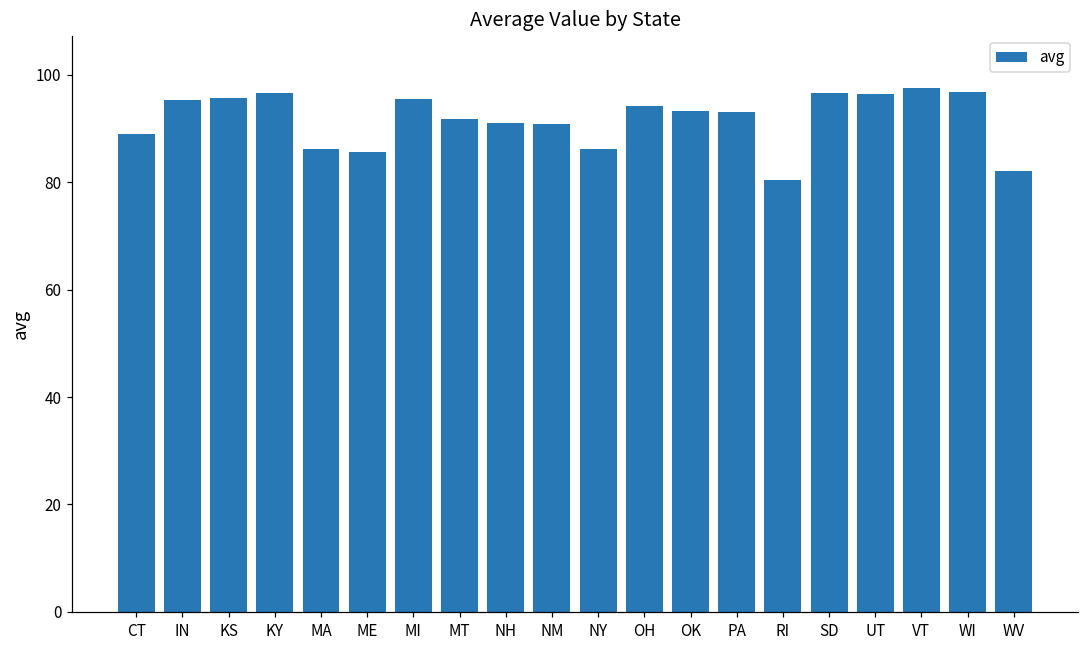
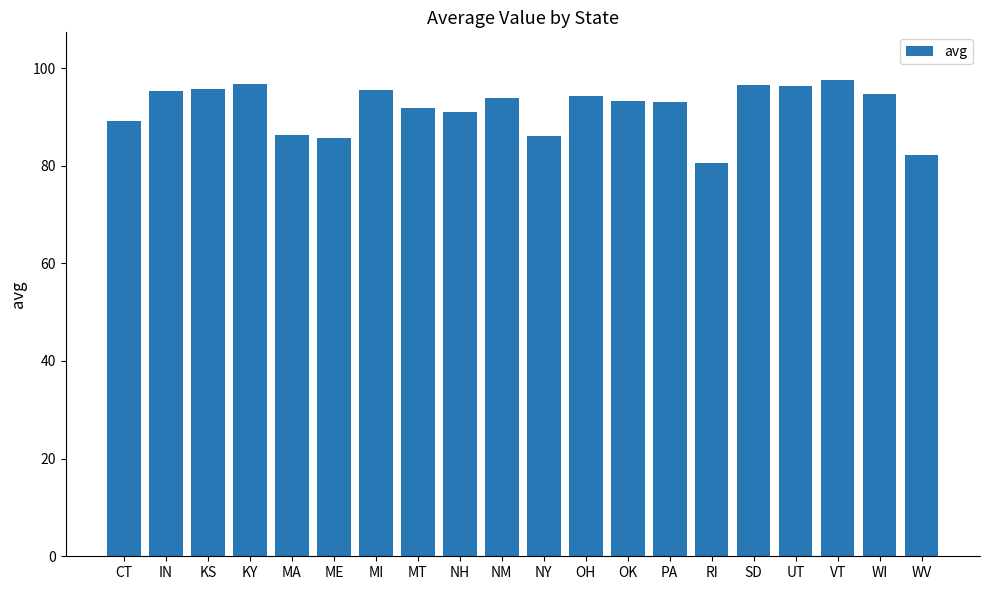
NM: 91 -> 94
WI: 97 -> 95
